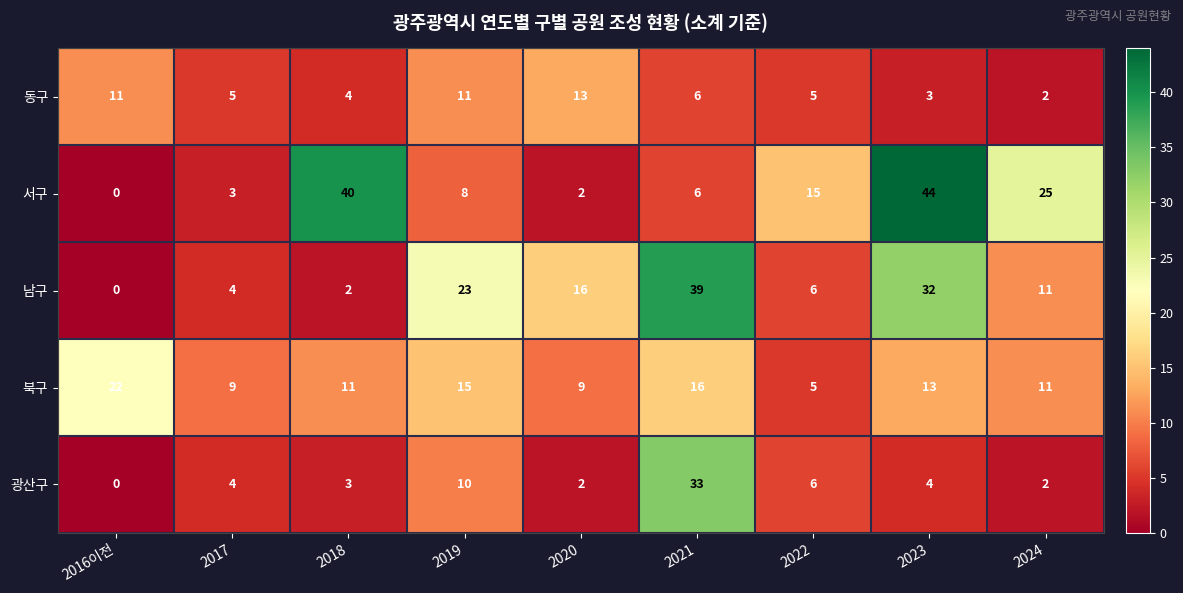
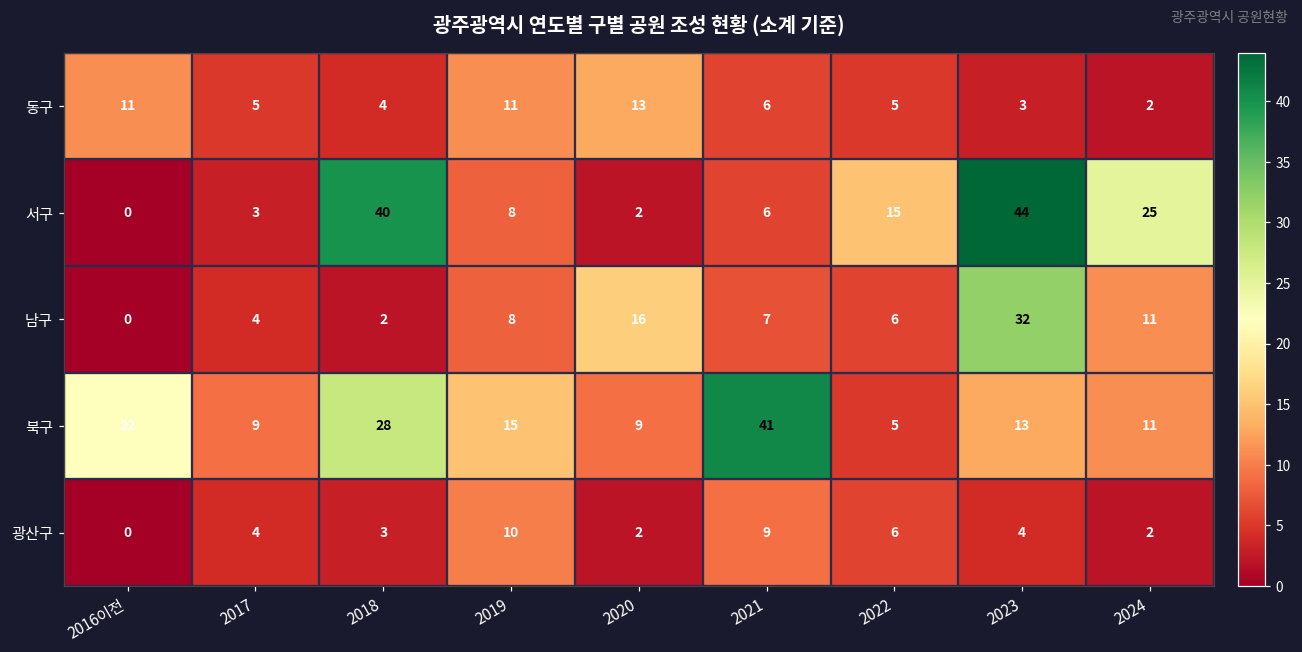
남구, 2019: 23 -> 8
남구, 2021: 39 -> 7
북구, 2018: 11 -> 28
북구, 2021: 16 -> 41
광산구, 2021: 33 -> 9
